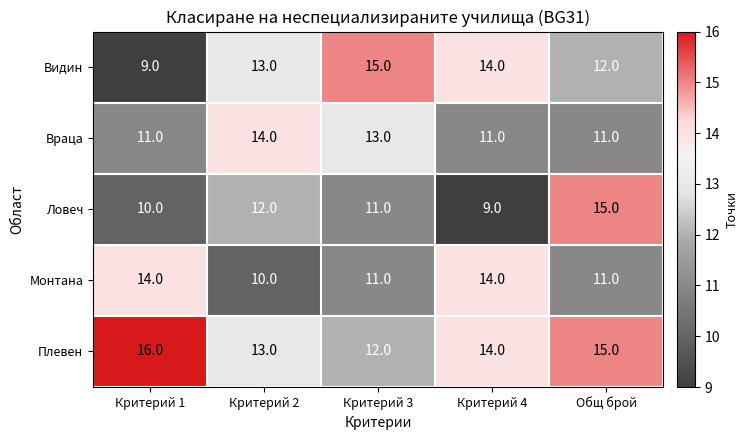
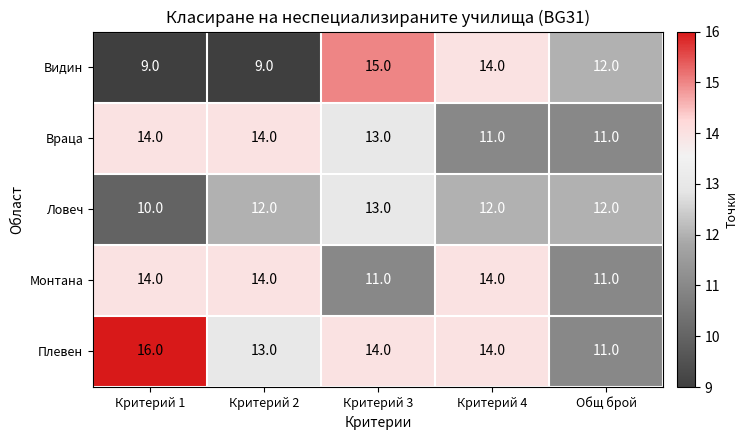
Видин, Критерий 2: 13.0 -> 9.0
Враца, Критерий 1: 11.0 -> 14.0
Ловеч, Критерий 3: 11.0 -> 13.0
Ловеч, Критерий 4: 9.0 -> 12.0
Ловеч, Общ брой: 15.0 -> 12.0
Монтана, Критерий 2: 10.0 -> 14.0
Плевен, Критерий 3: 12.0 -> 14.0
Плевен, Общ брой: 15.0 -> 11.0
